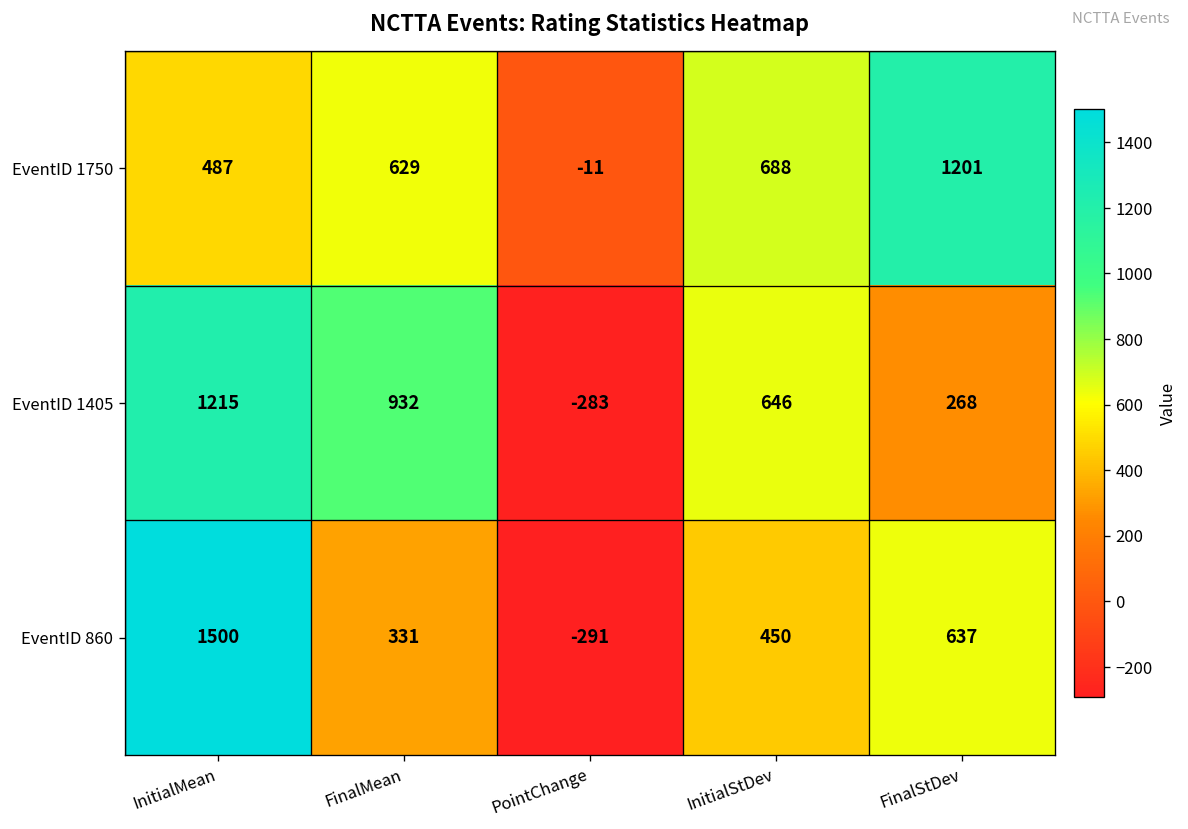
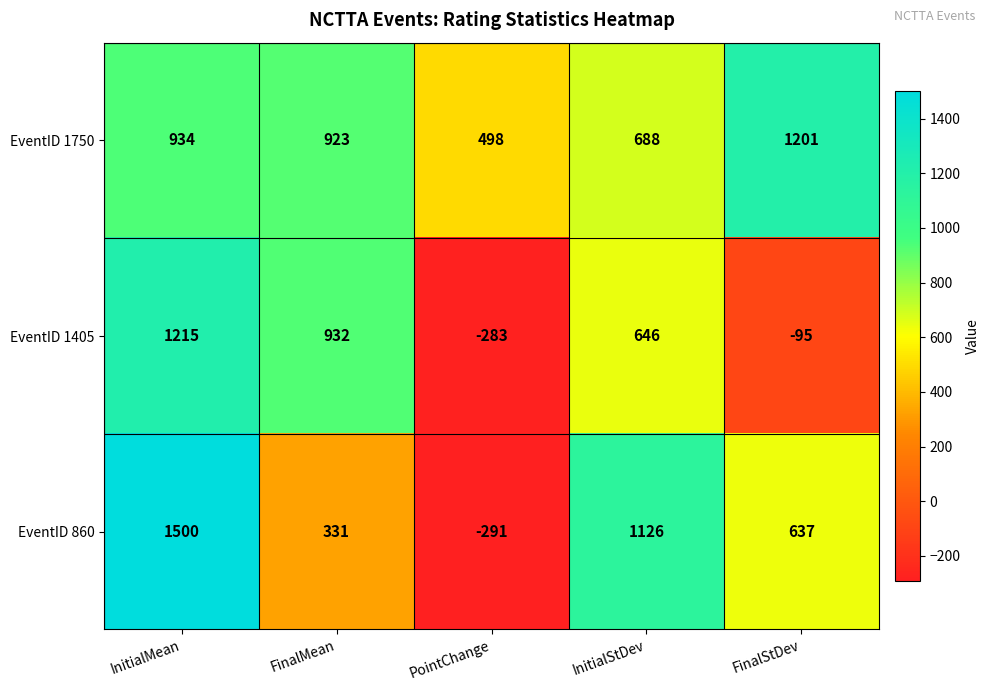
EventID 1750, InitialMean: 487 -> 934
EventID 1750, FinalMean: 629 -> 923
EventID 1750, PointChange: -11 -> 498
EventID 1405, FinalStDev: 268 -> -95
EventID 860, InitialStDev: 450 -> 1126
